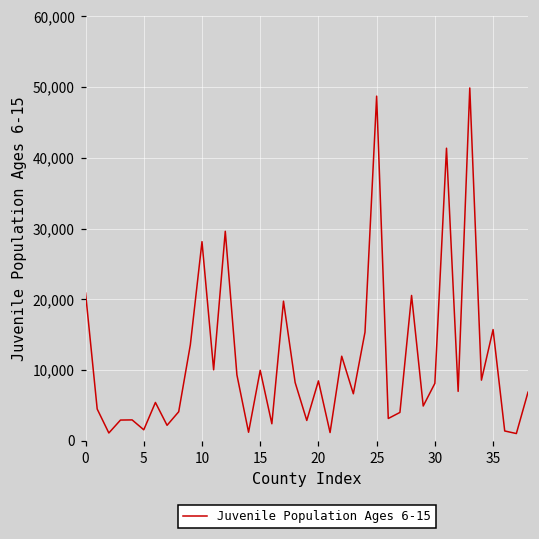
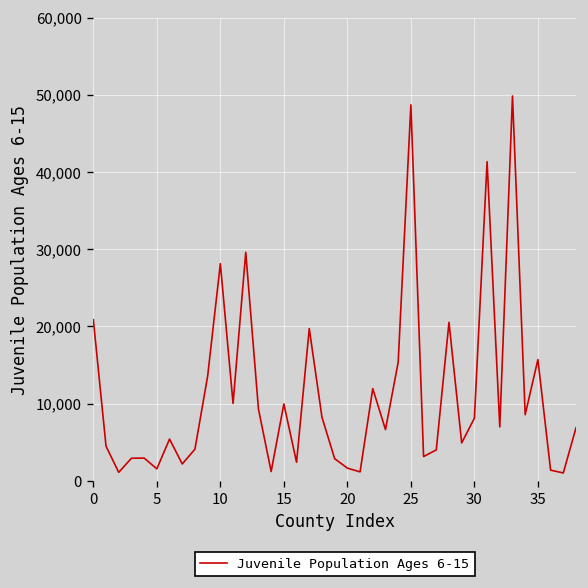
20: 8,000 -> 2,000
